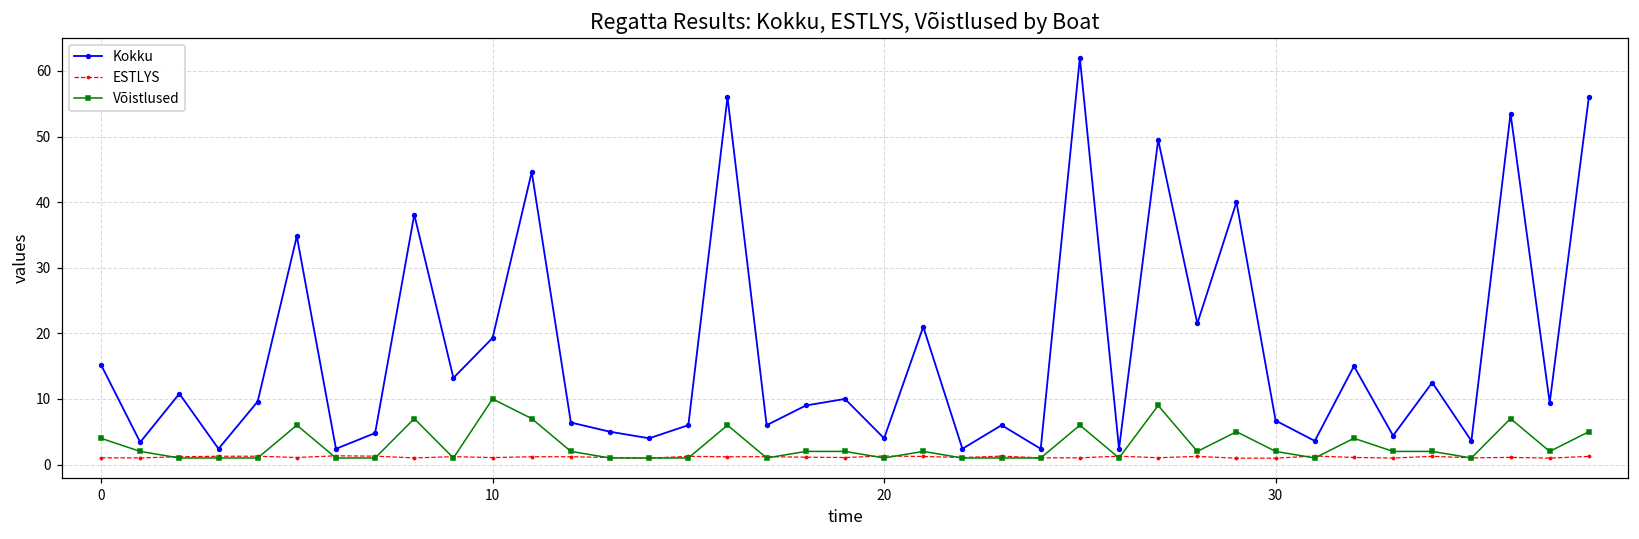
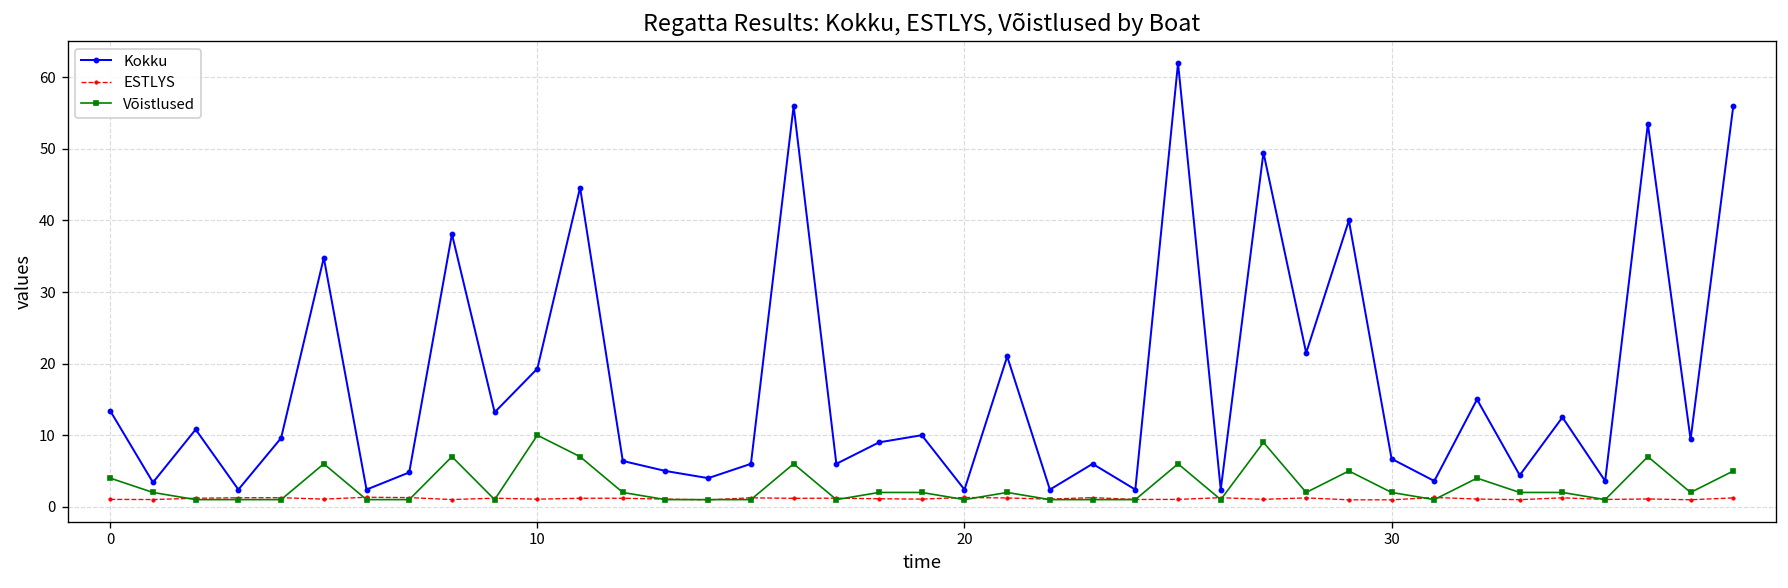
Kokku, 0: 15 -> 13
Kokku, 20: 4 -> 2
